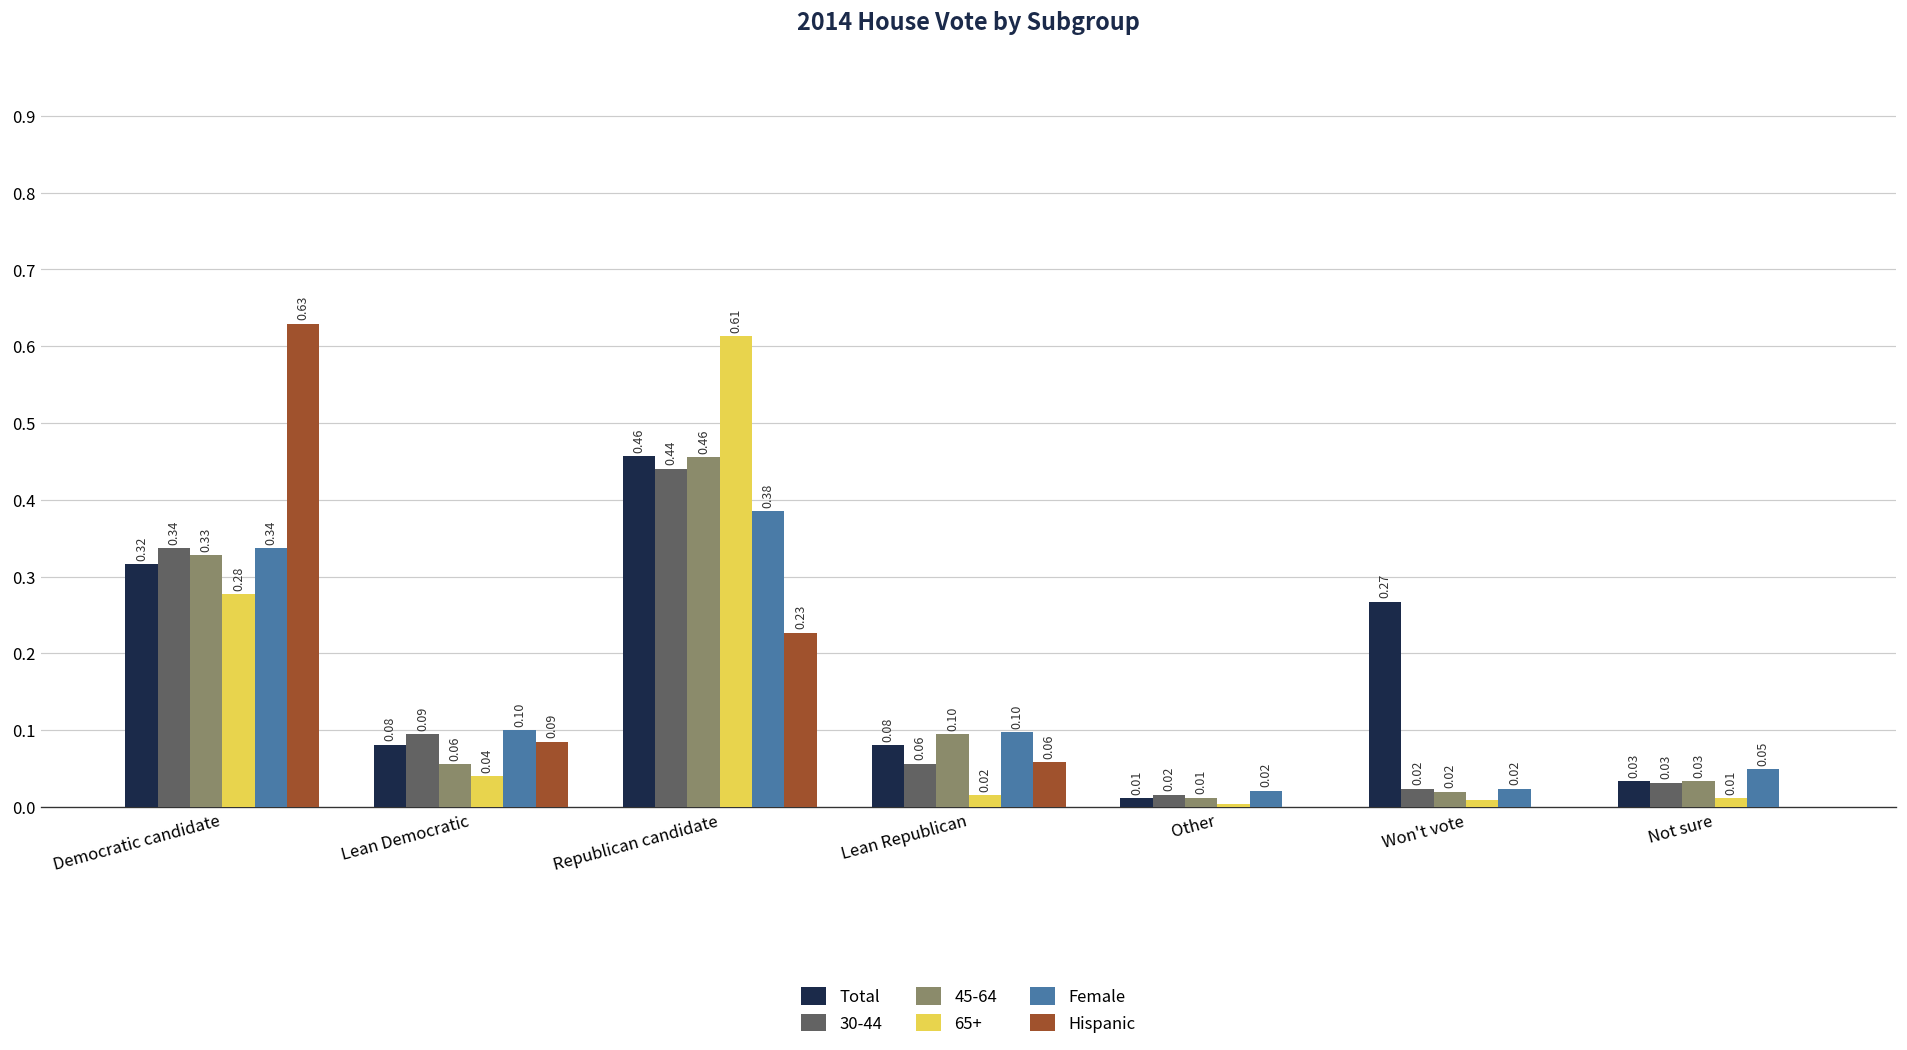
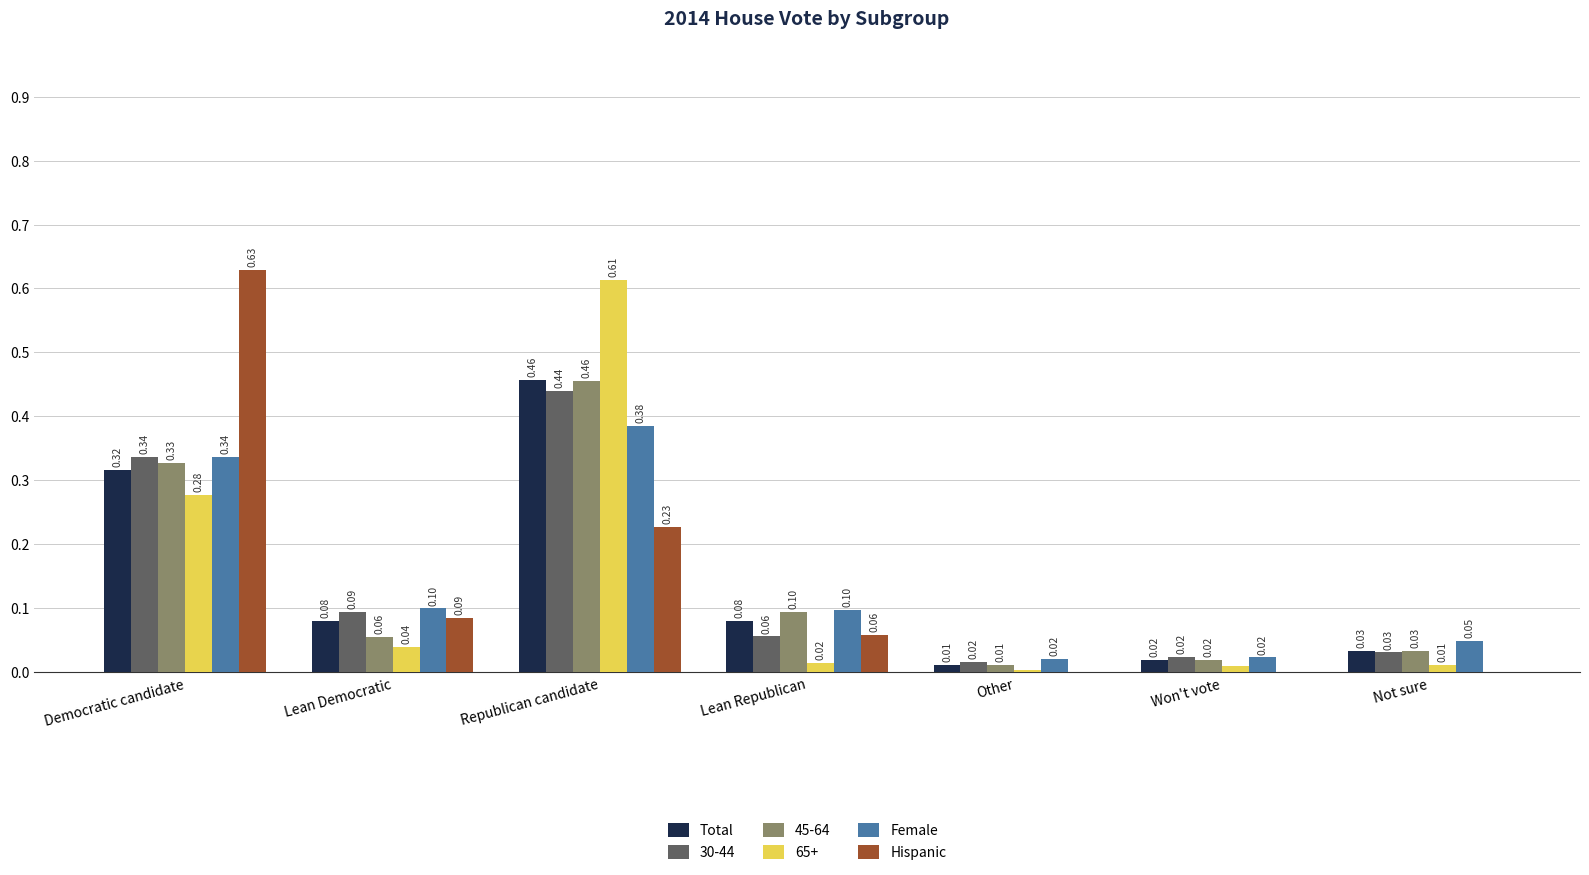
Total, Won't vote: 0.27 -> 0.02
